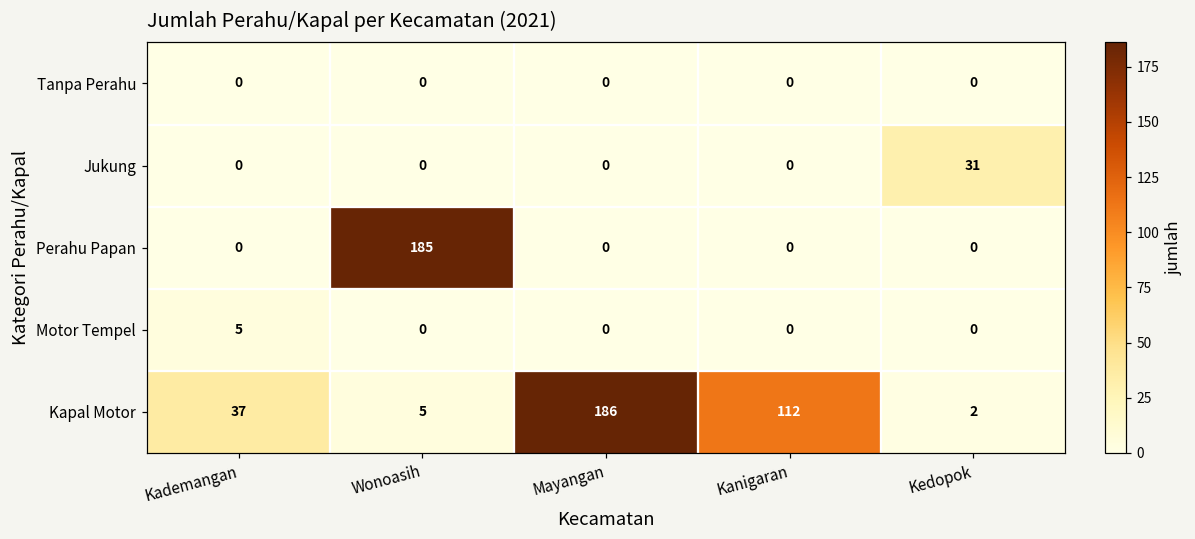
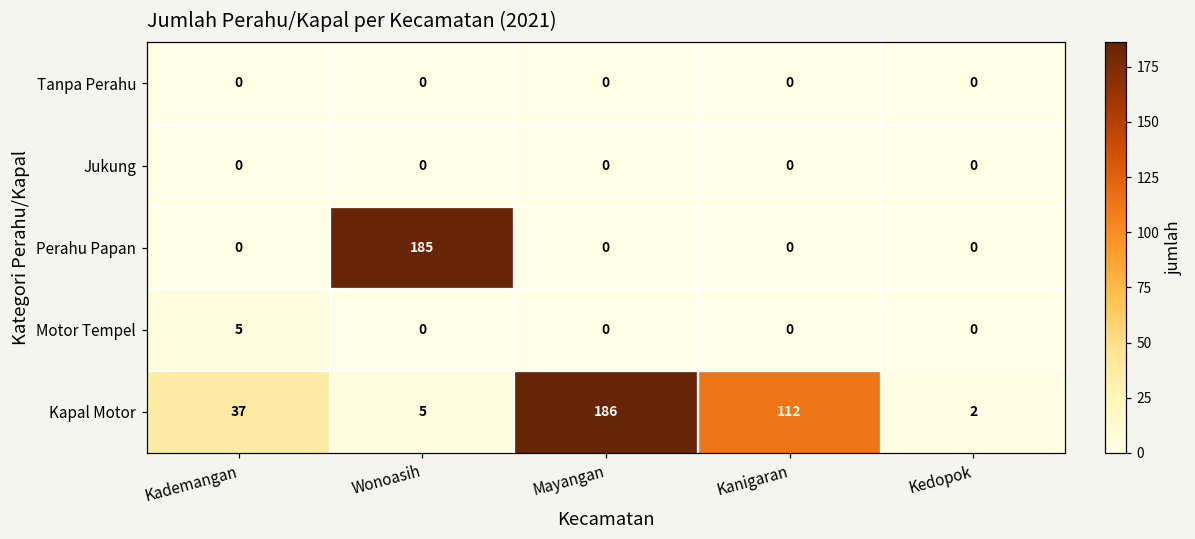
Jukung, Kedopok: 31 -> 0
